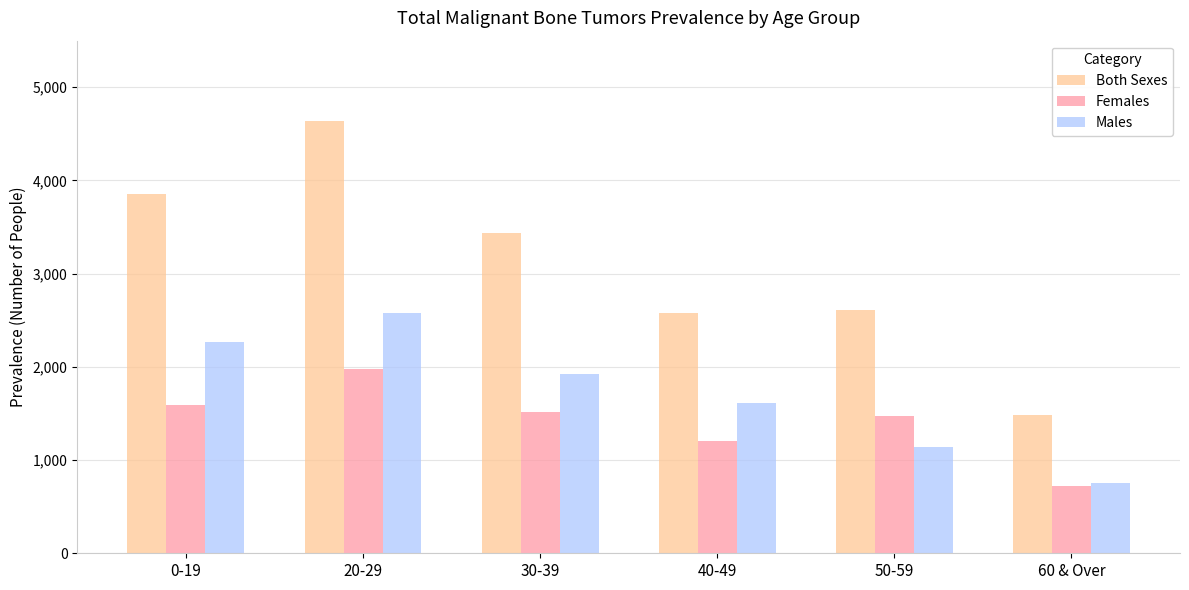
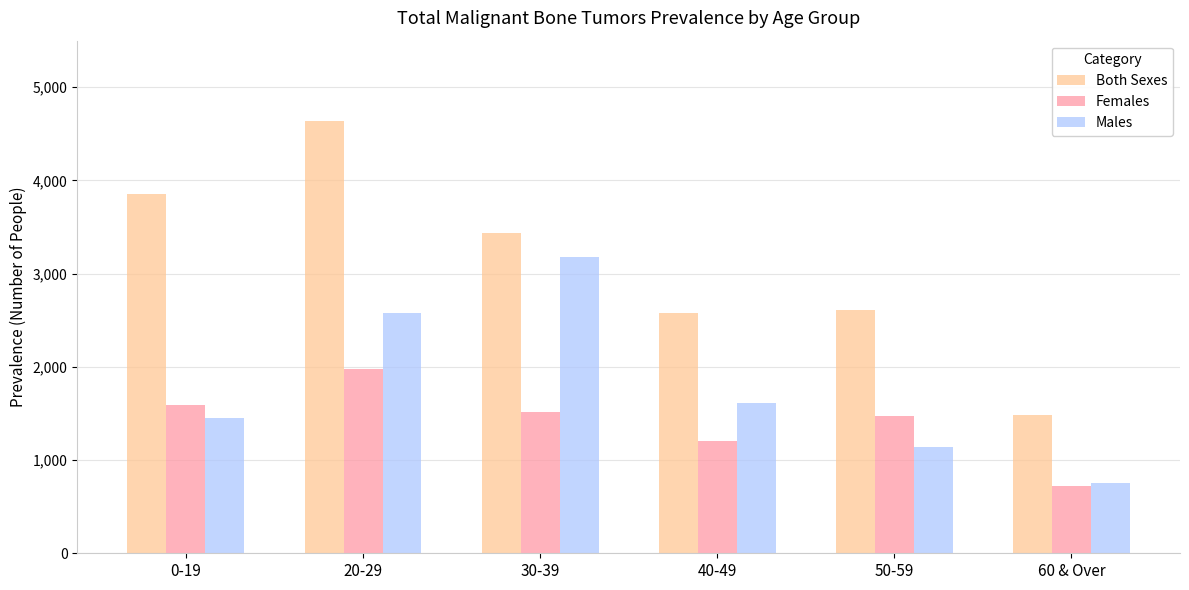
Males, 0-19: 2,300 -> 1,400
Males, 30-39: 1,900 -> 3,200
